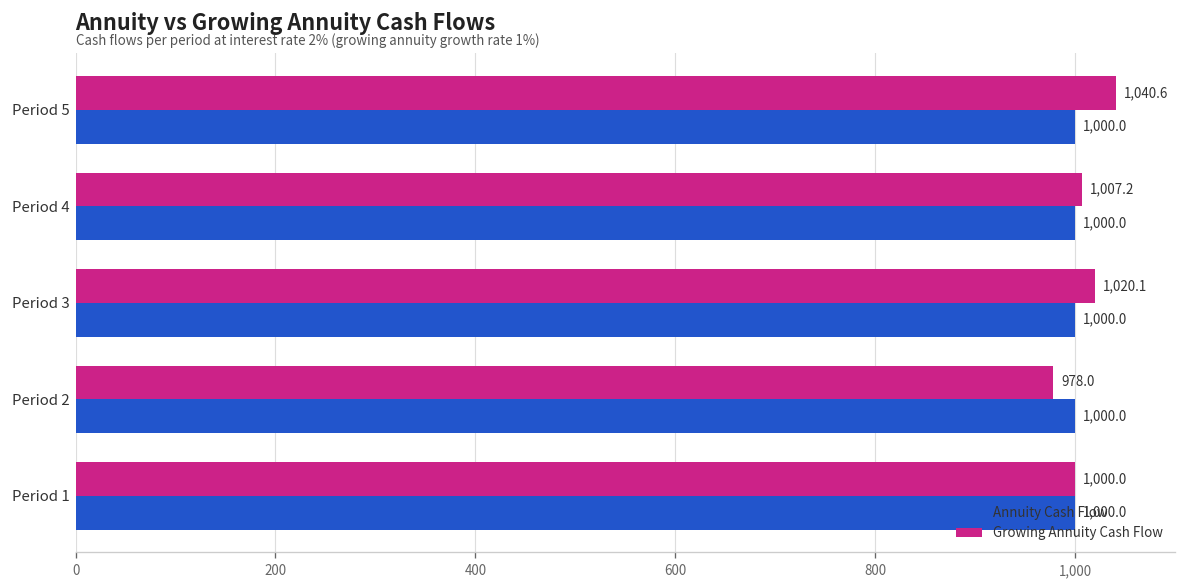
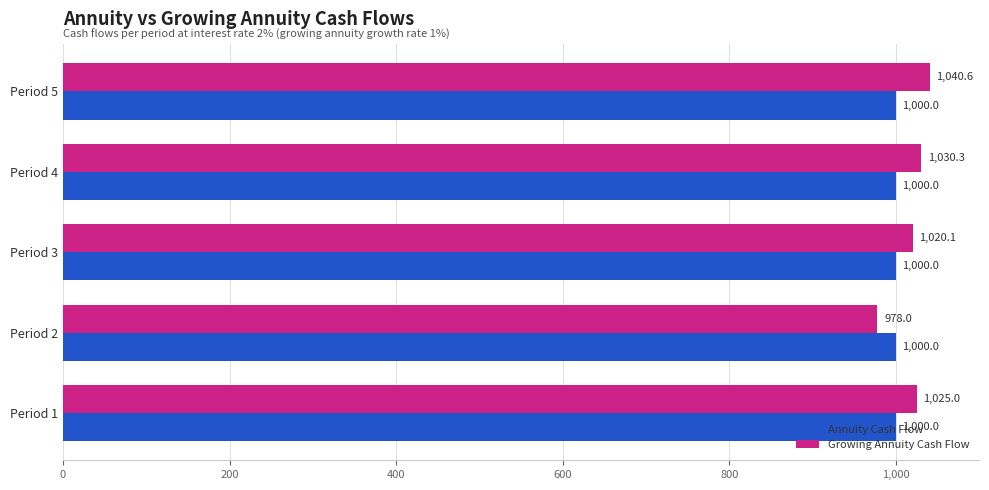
Growing Annuity Cash Flow, Period 4: 1,007.2 -> 1,030.3
Growing Annuity Cash Flow, Period 1: 1,000.0 -> 1,025.0
